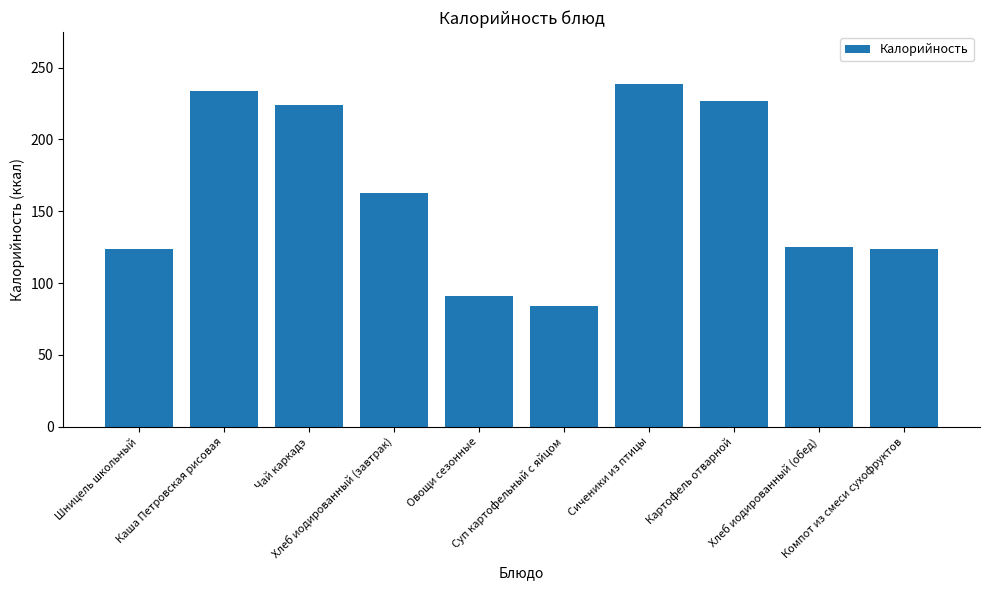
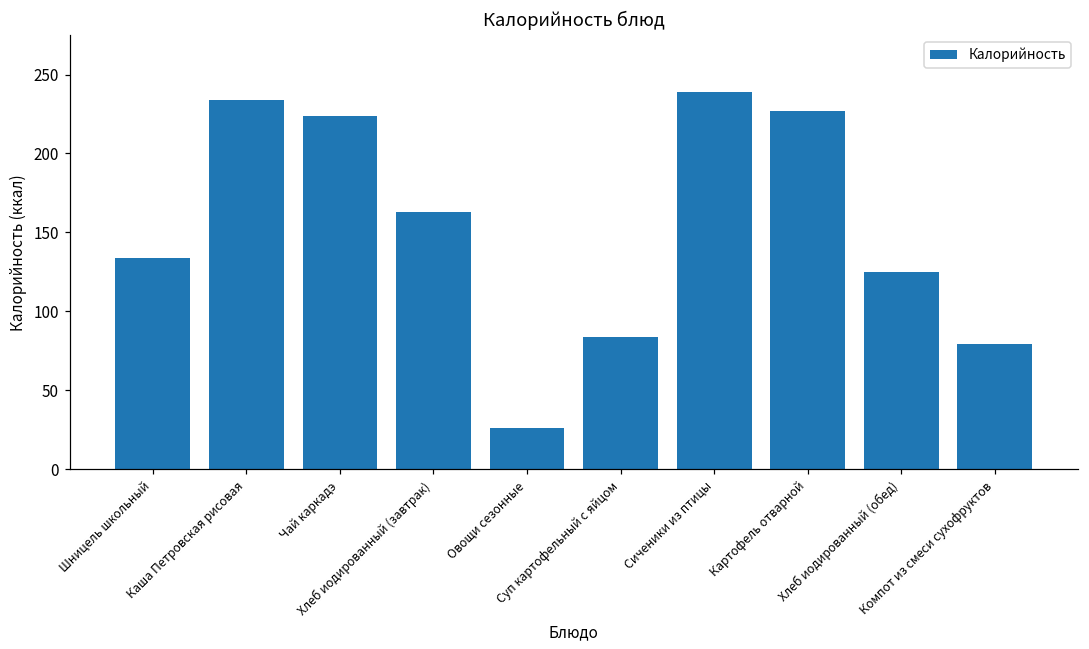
Шницель школьный: 124 -> 134
Овощи сезонные: 91 -> 26
Компот из смеси сухофруктов: 124 -> 79
